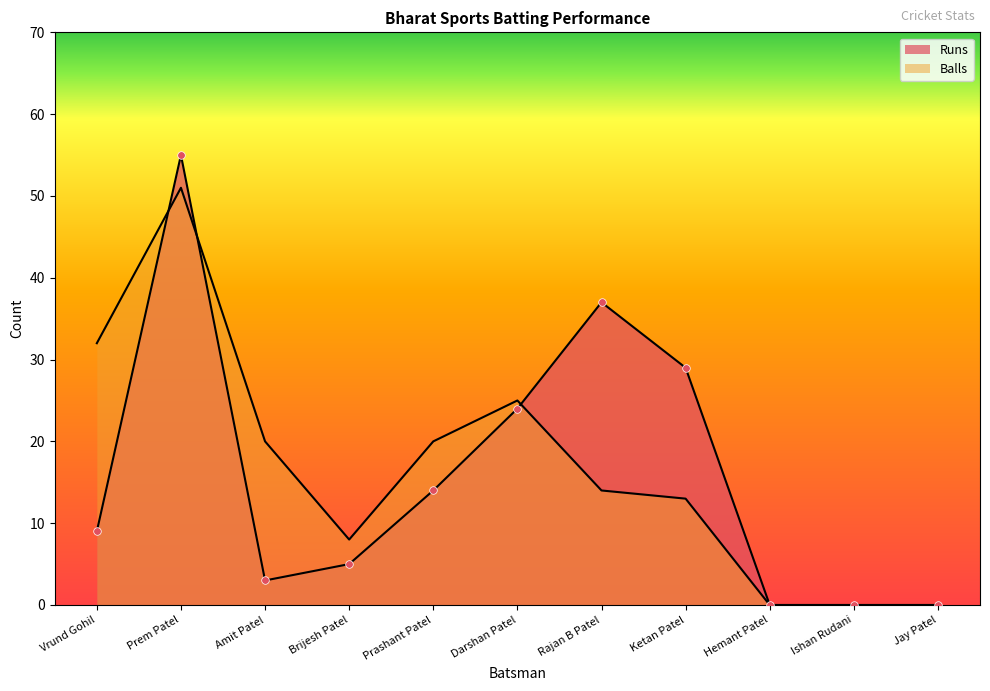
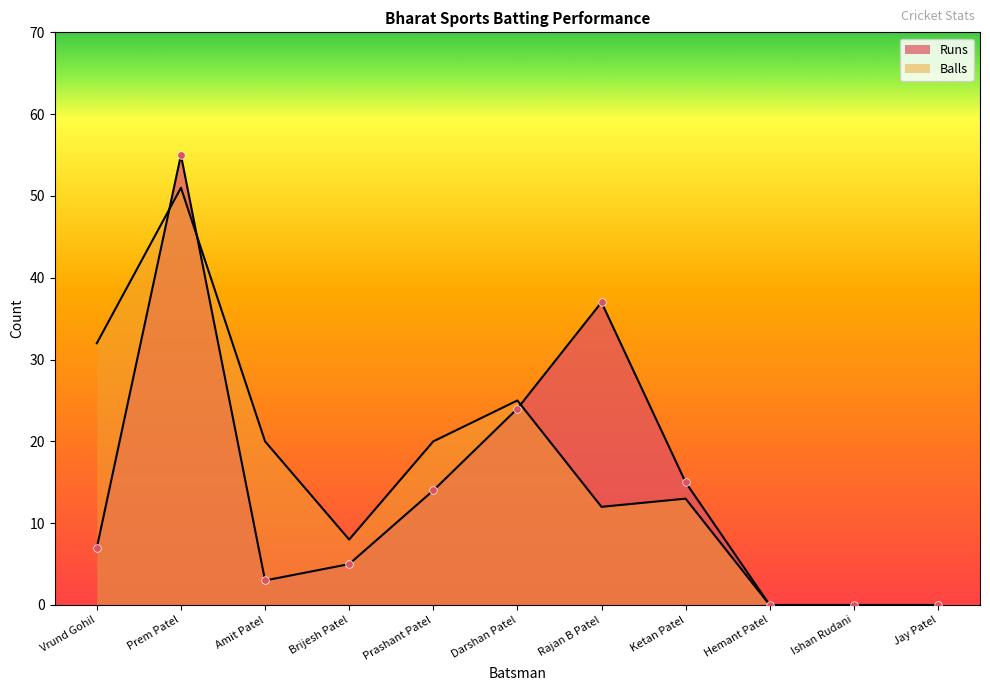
Runs, Vrund Gohil: 9 -> 7
Balls, Rajan B Patel: 14 -> 12
Runs, Ketan Patel: 29 -> 15
